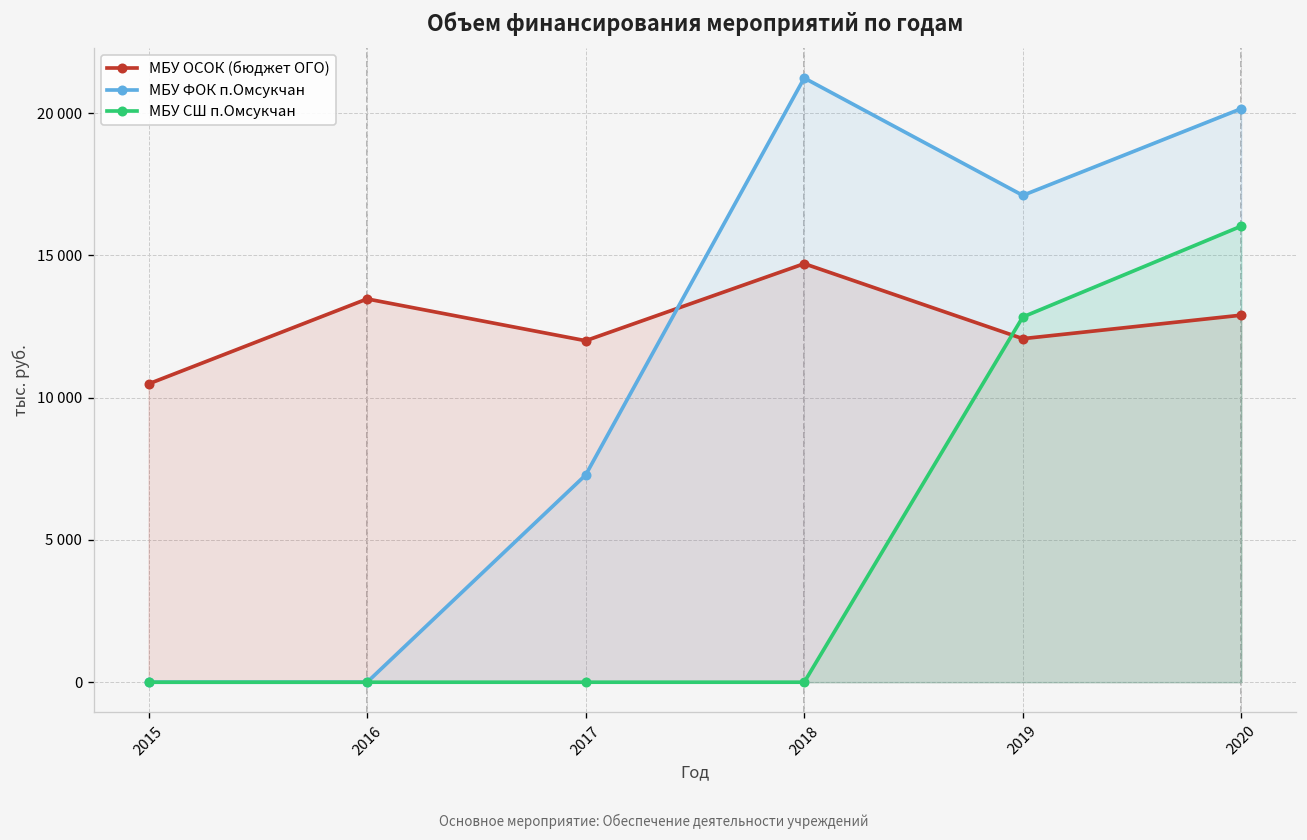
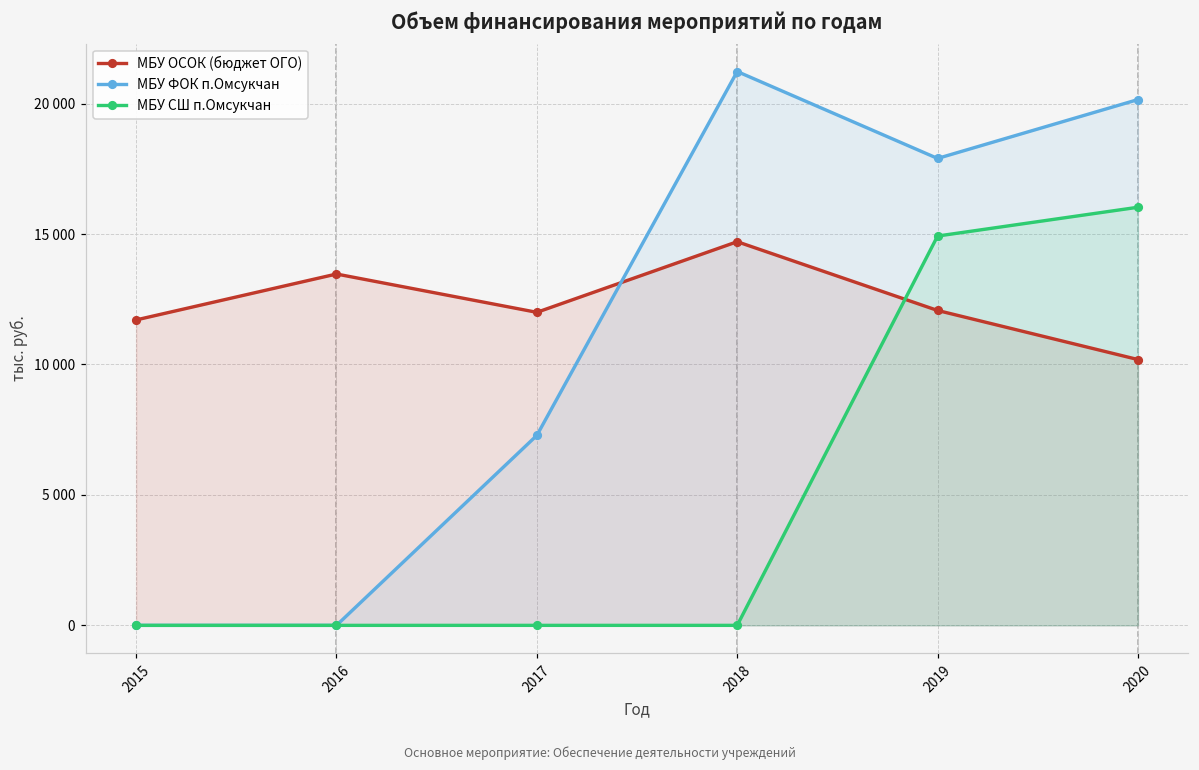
МБУ ОСОК (бюджет ОГО), 2015: 10500 -> 11700
МБУ ФОК п.Омсукчан, 2019: 17100 -> 17900
МБУ СШ п.Омсукчан, 2019: 12800 -> 14900
МБУ ОСОК (бюджет ОГО), 2020: 12900 -> 10200
